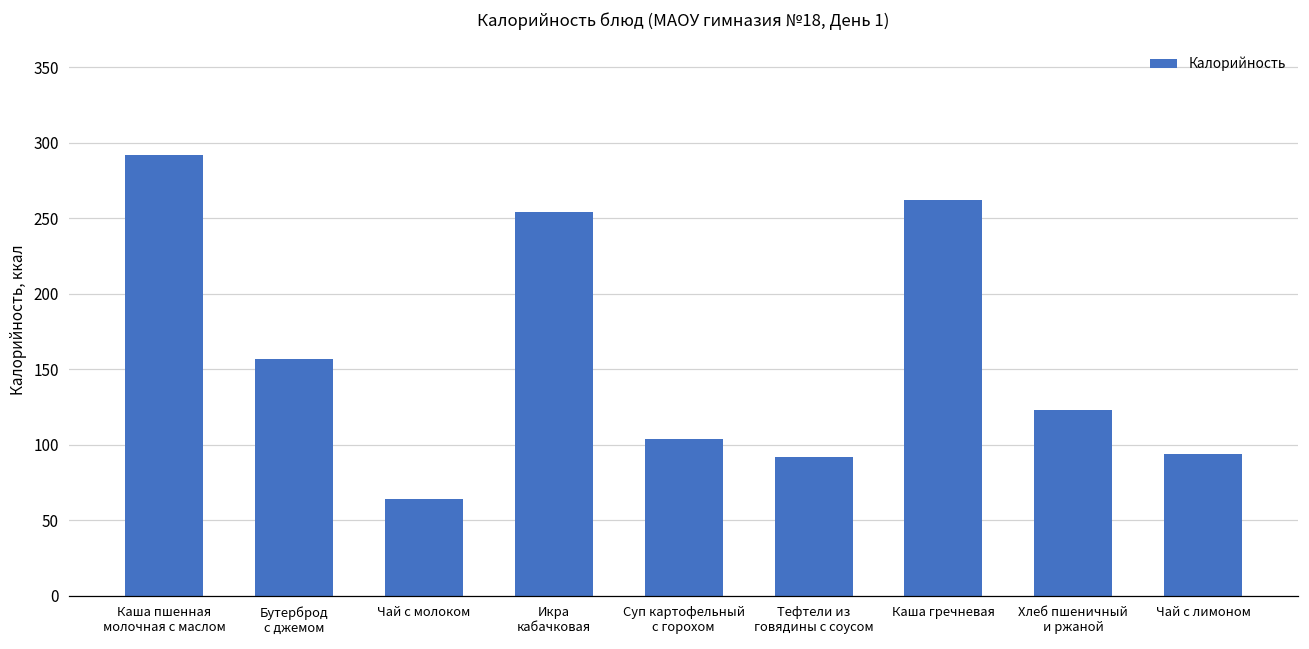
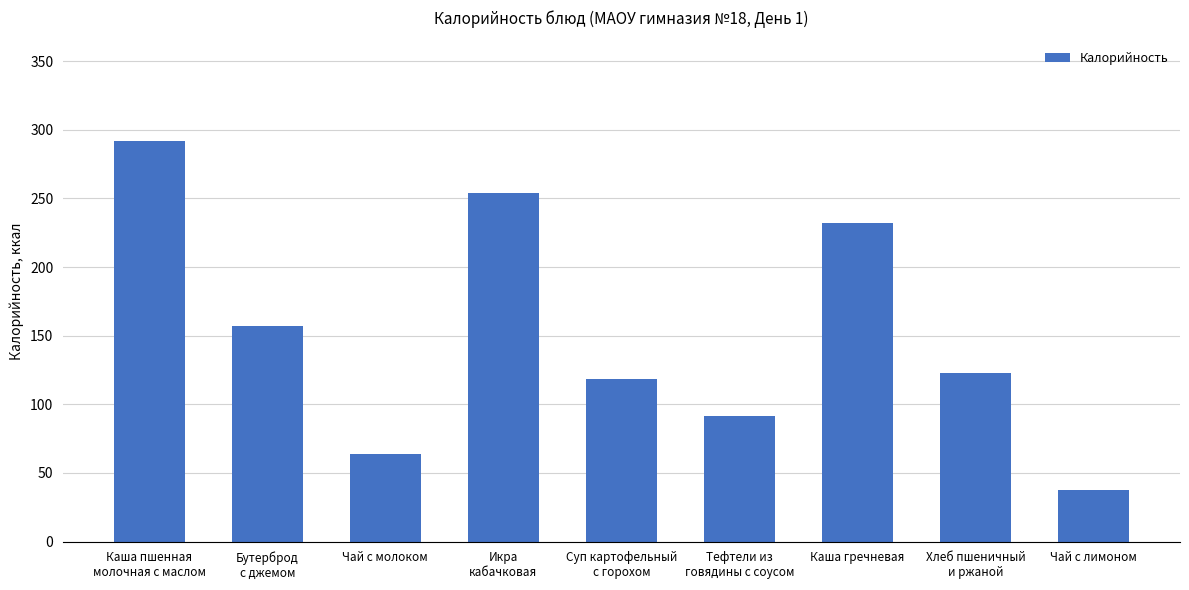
Суп картофельный с горохом: 104 -> 119
Каша гречневая: 262 -> 232
Чай с лимоном: 94 -> 38
